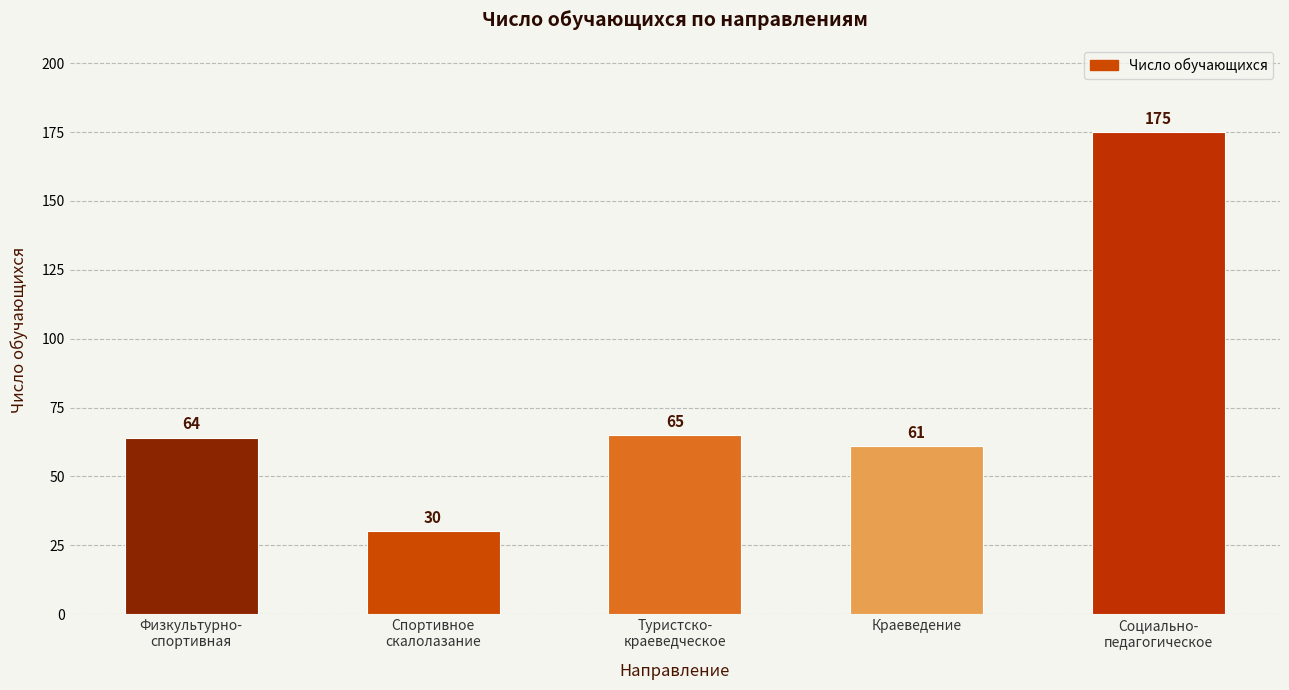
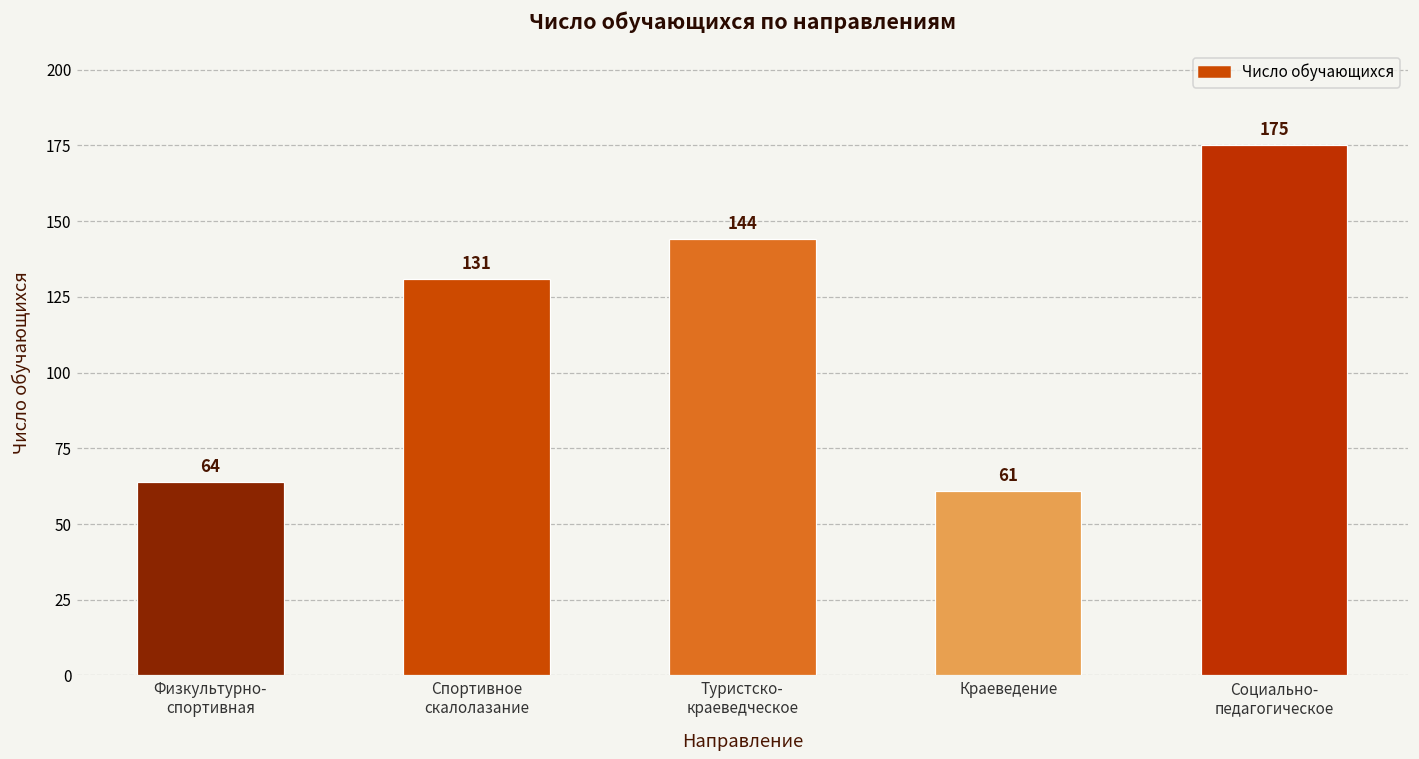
Спортивное скалолазание: 30 -> 131
Туристско- краеведческое: 65 -> 144
